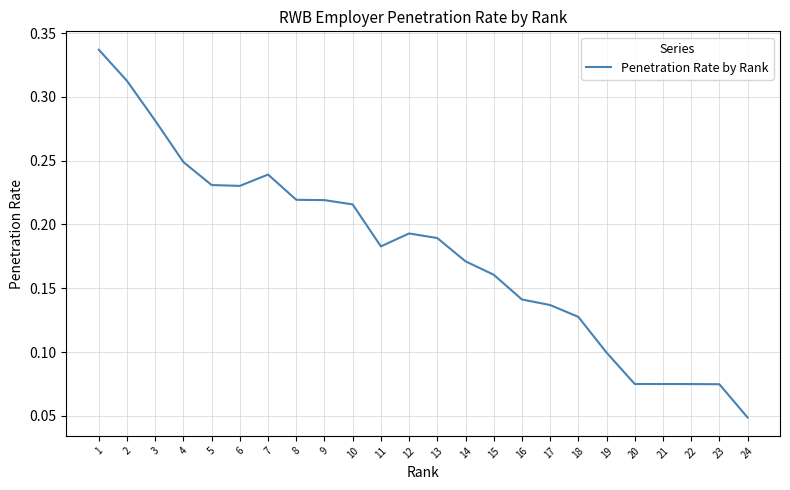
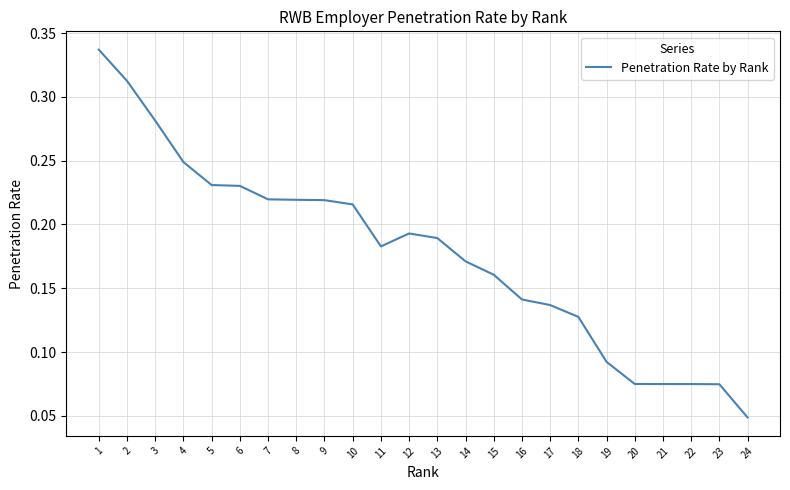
7: 0.239 -> 0.220
19: 0.100 -> 0.092
